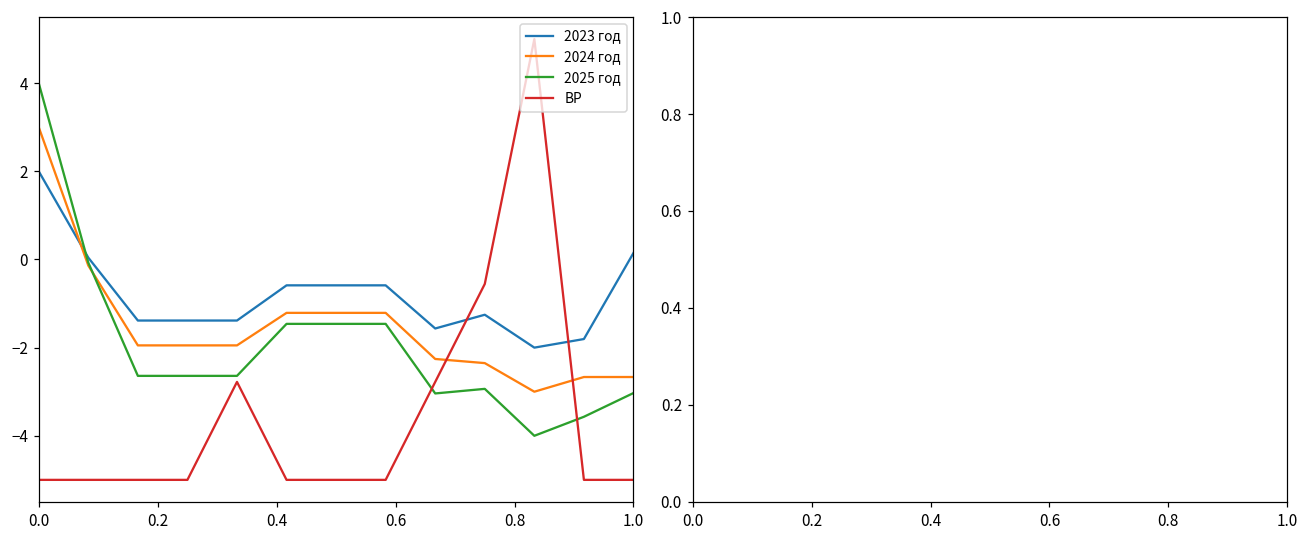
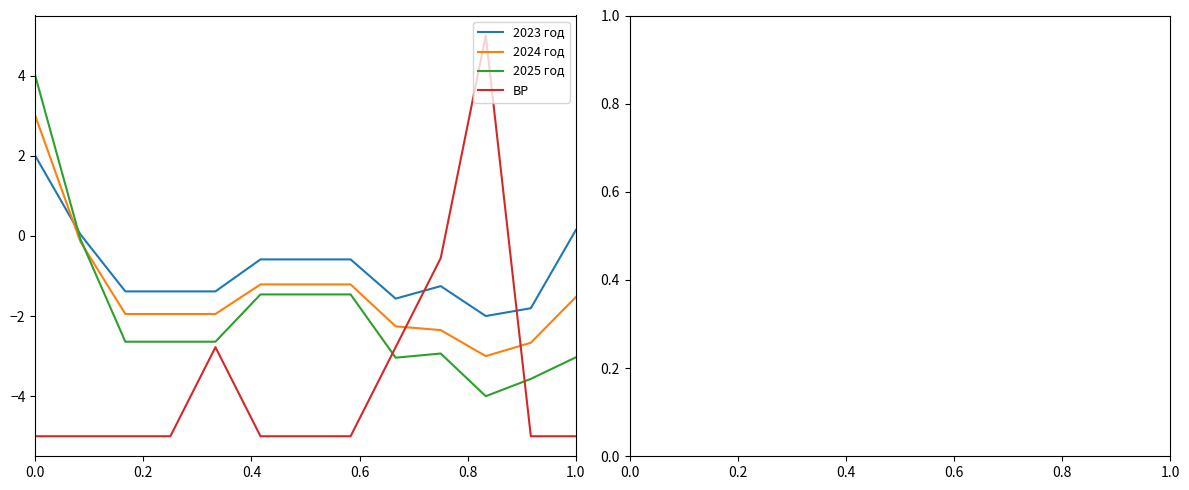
2024 год, 1.0: -2.7 -> -1.5
